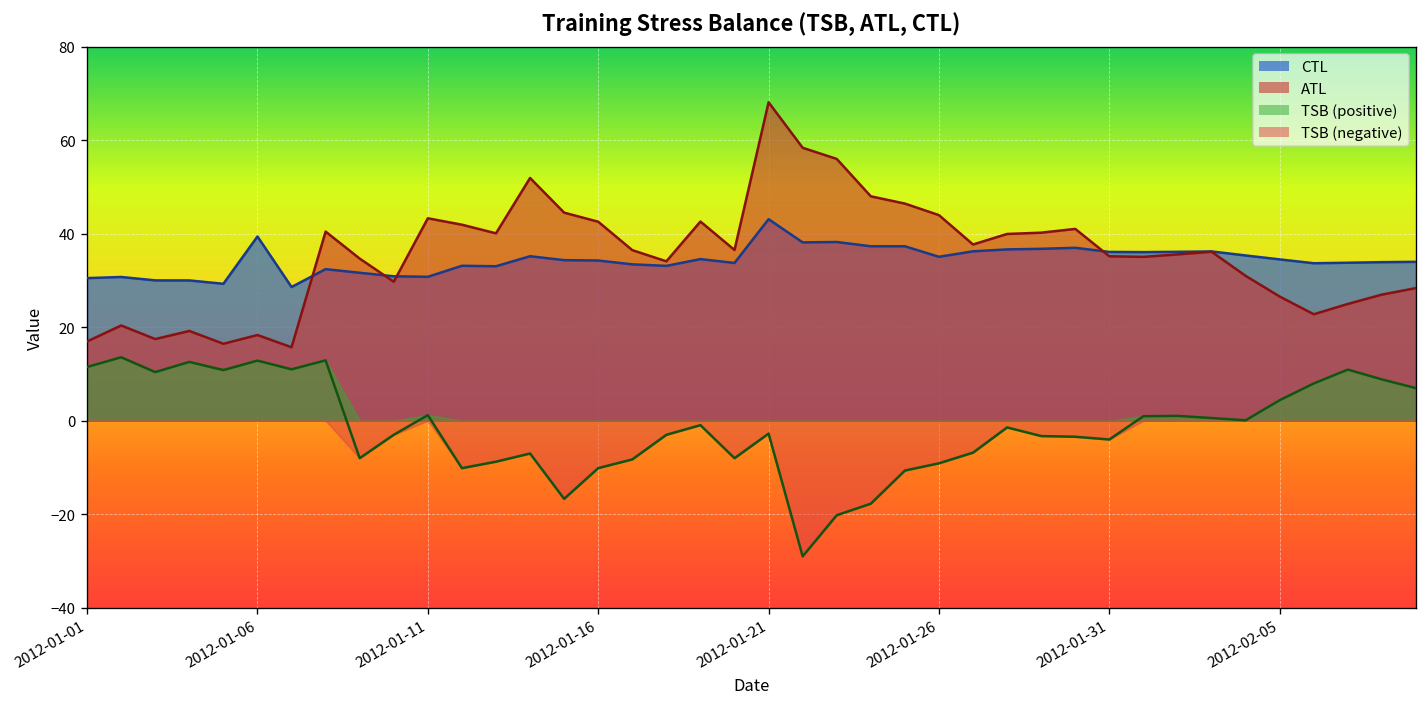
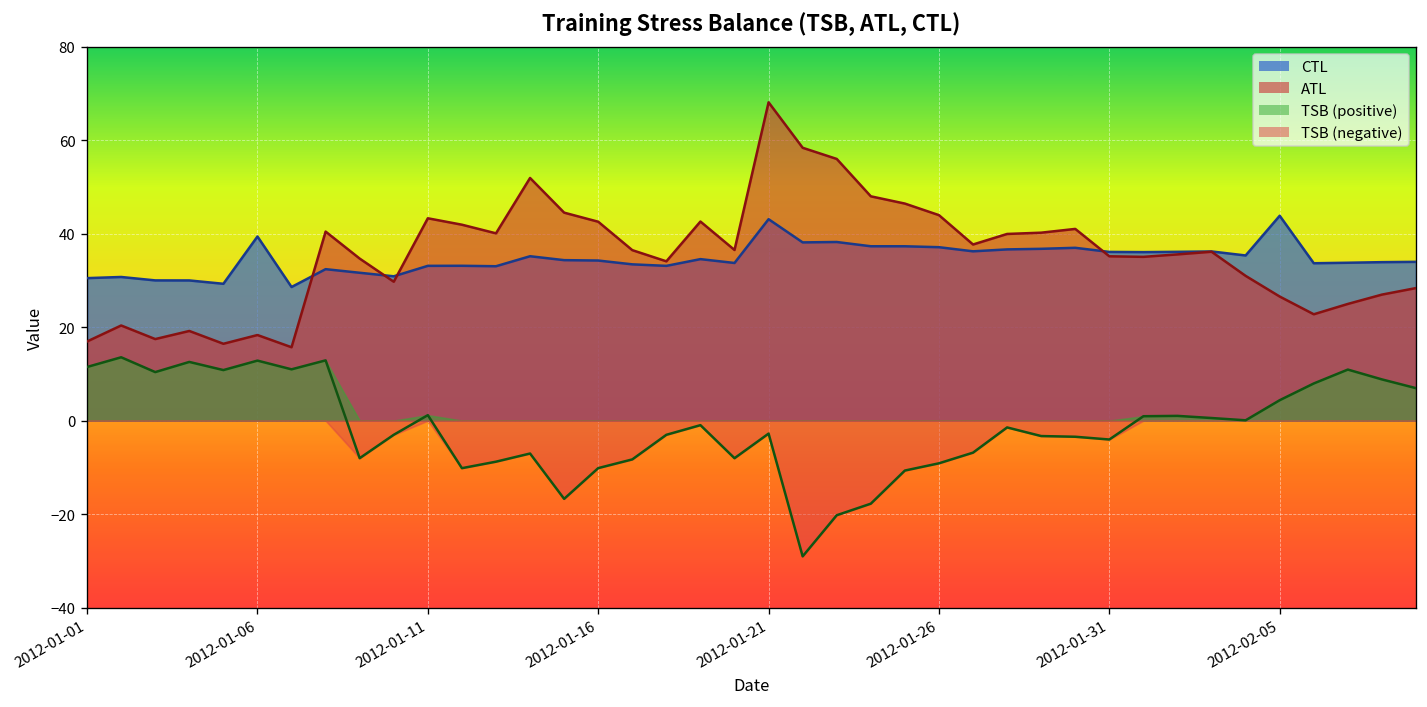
CTL, 2012-01-11: 31 -> 33
CTL, 2012-01-26: 35 -> 37
CTL, 2012-02-05: 35 -> 44
